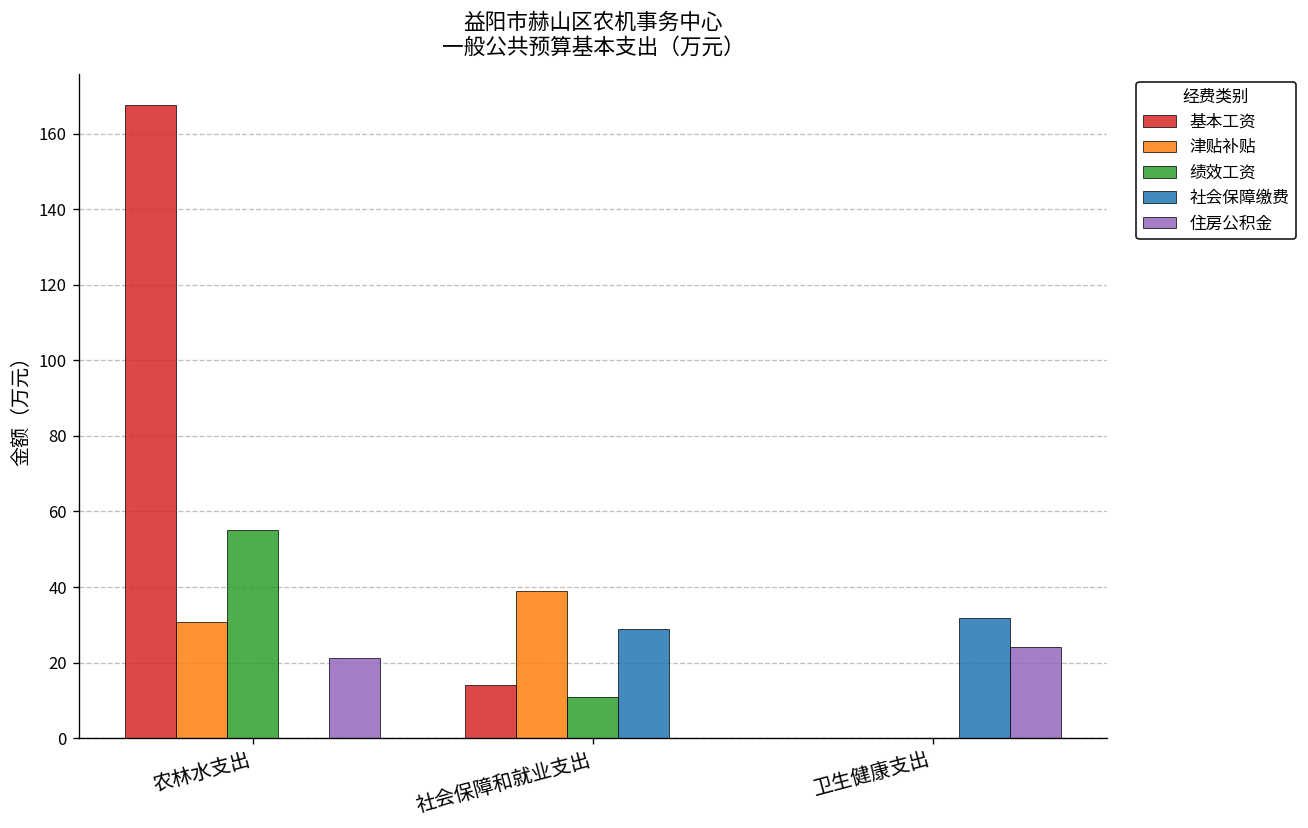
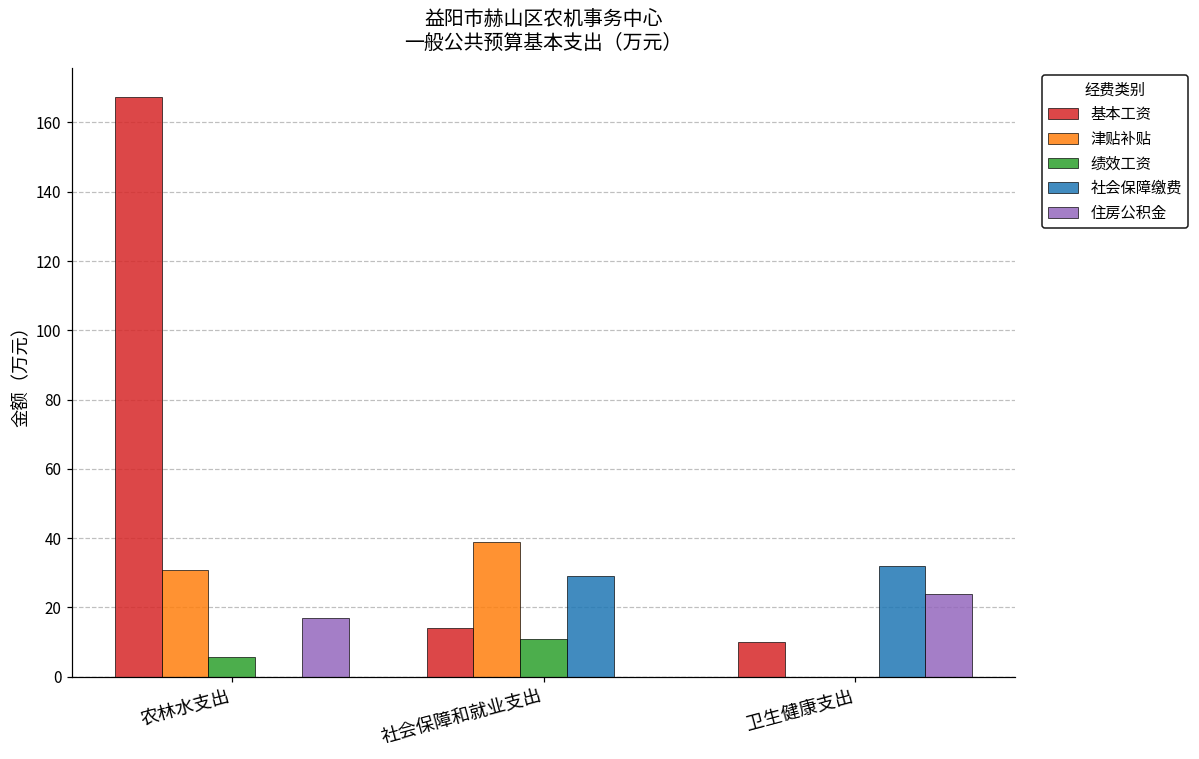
绩效工资, 农林水支出: 55 -> 6
住房公积金, 农林水支出: 21 -> 17
基本工资, 卫生健康支出: 0 -> 10
